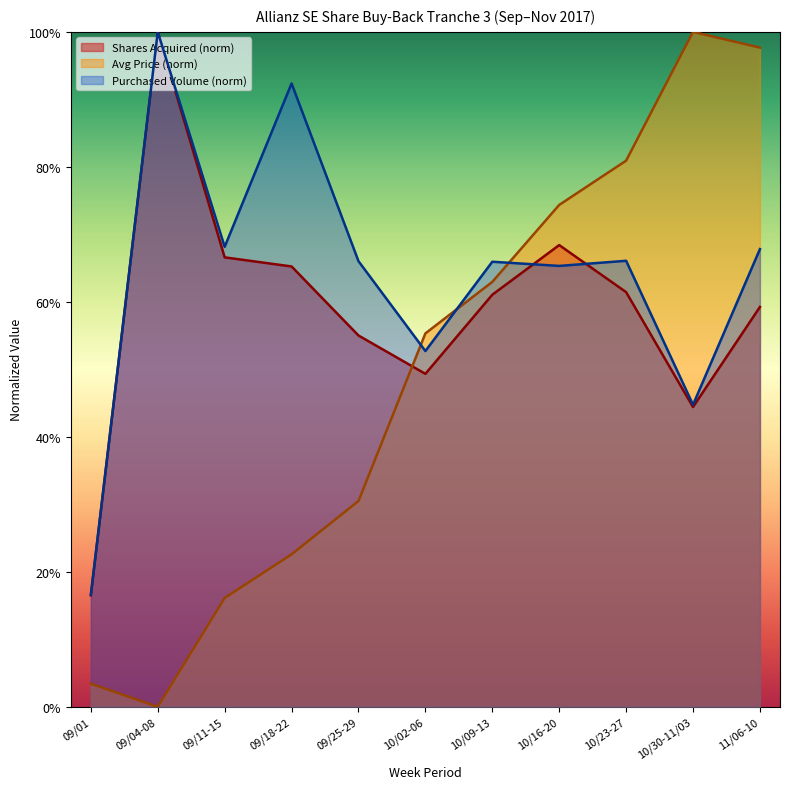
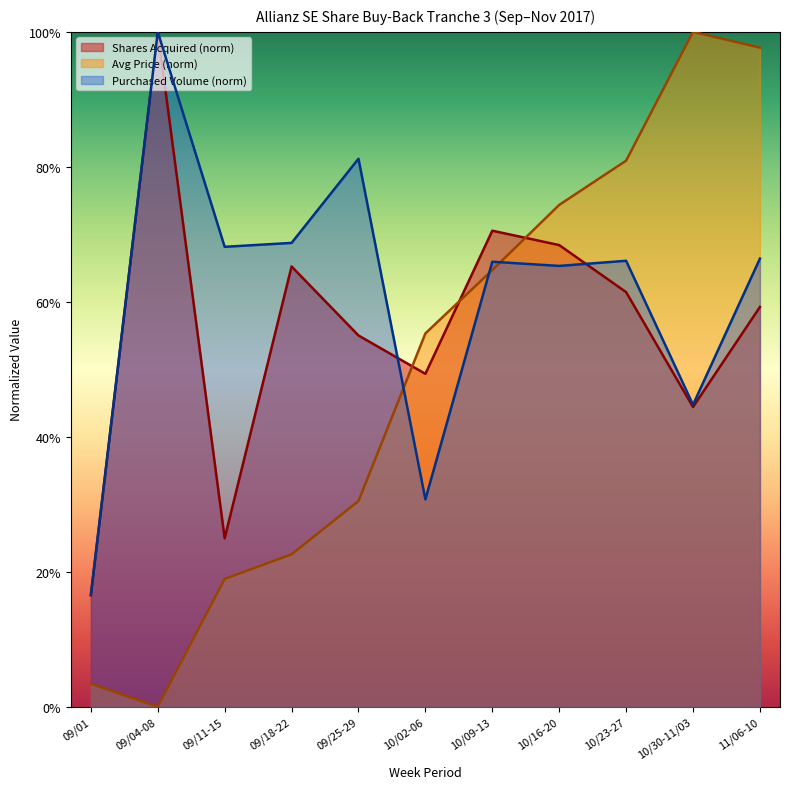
Shares Acquired (norm), 09/11-15: 67% -> 25%
Avg Price (norm), 09/11-15: 16% -> 19%
Purchased Volume (norm), 09/18-22: 92% -> 69%
Purchased Volume (norm), 09/25-29: 66% -> 81%
Purchased Volume (norm), 10/02-06: 53% -> 31%
Shares Acquired (norm), 10/09-13: 61% -> 71%
Avg Price (norm), 10/09-13: 63% -> 65%
Purchased Volume (norm), 11/06-10: 68% -> 66%
